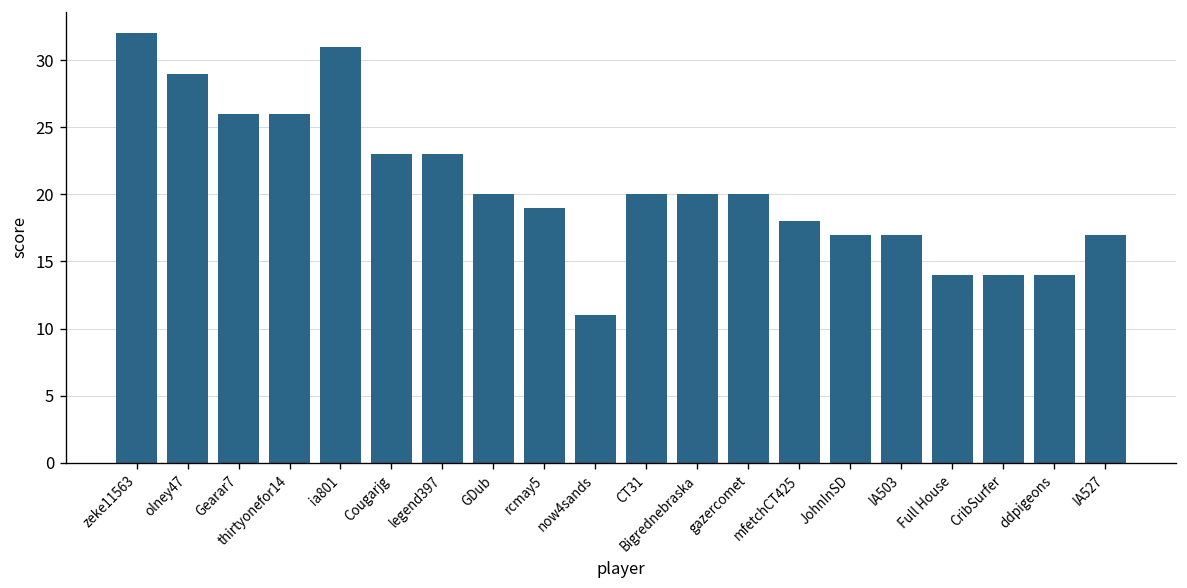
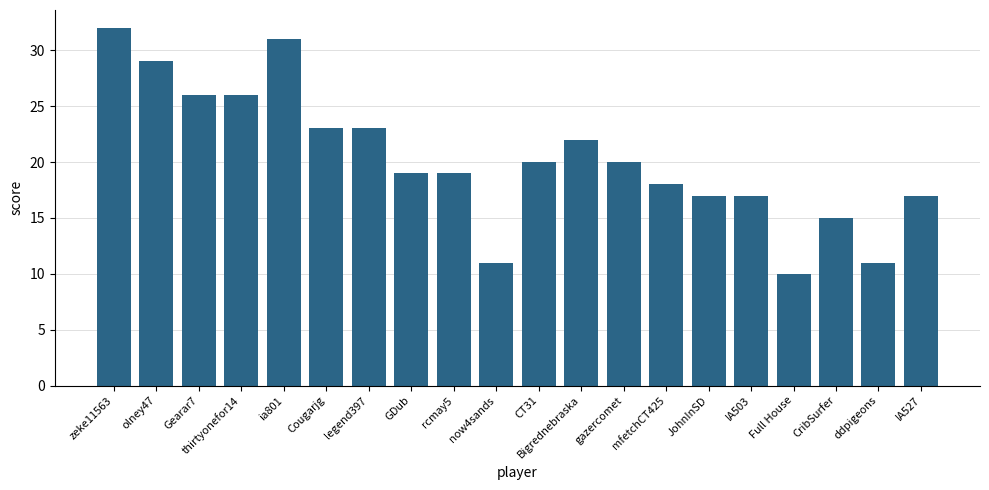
GDub: 20 -> 19
Bigrednebraska: 20 -> 22
Full House: 14 -> 10
CribSurfer: 14 -> 15
ddpigeons: 14 -> 11
